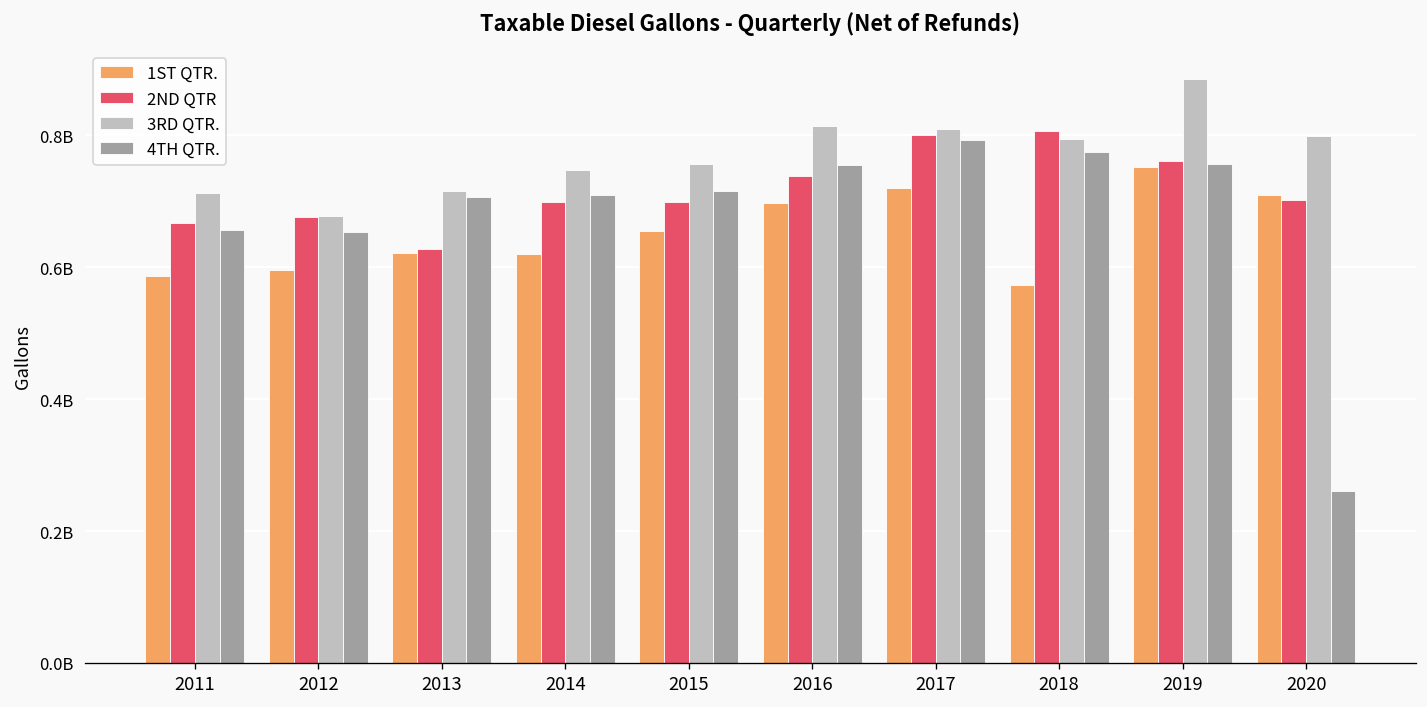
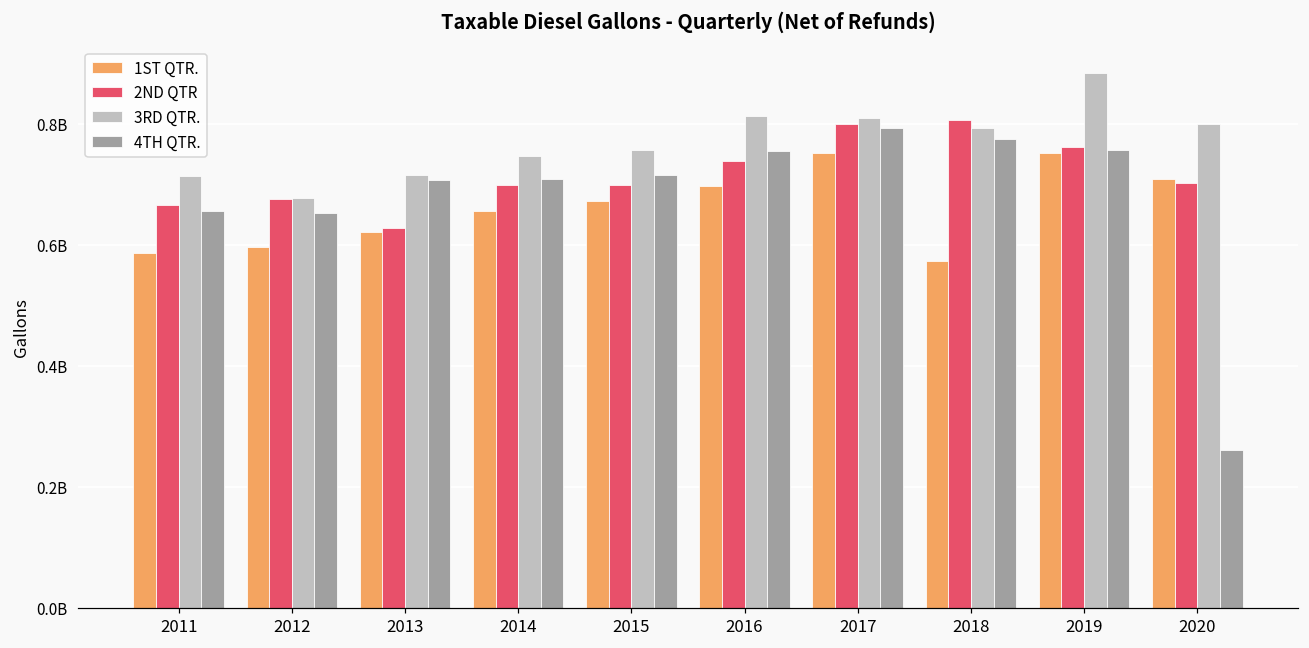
1ST QTR., 2014: 620000000 -> 660000000
1ST QTR., 2015: 650000000 -> 670000000
1ST QTR., 2017: 720000000 -> 750000000
